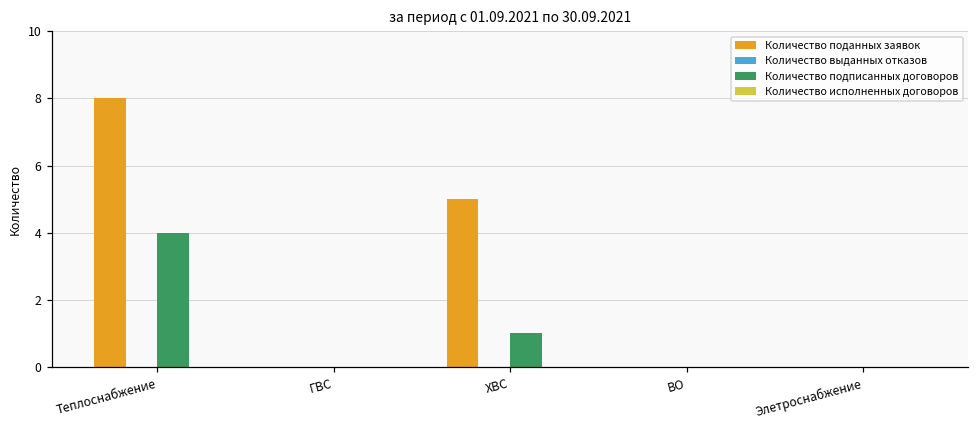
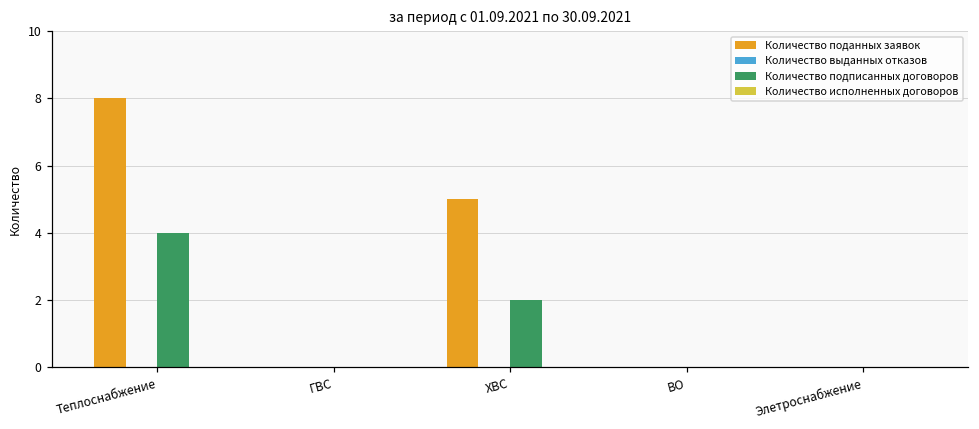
Количество подписанных договоров, ХВС: 1 -> 2
